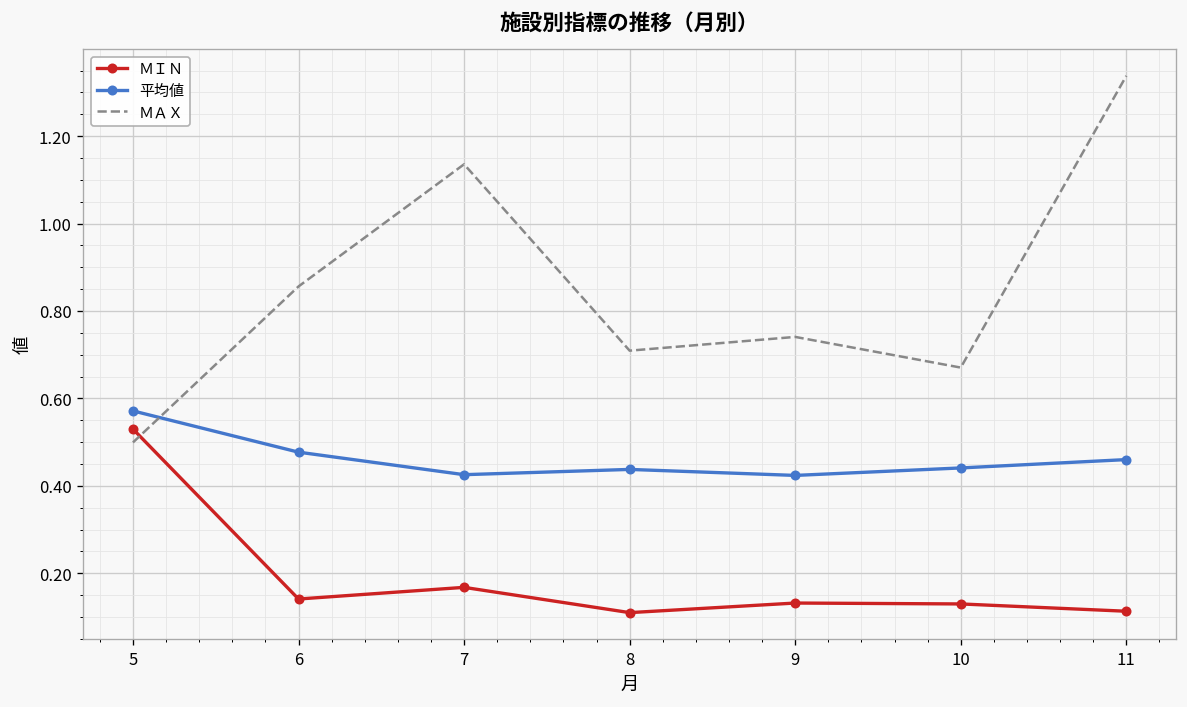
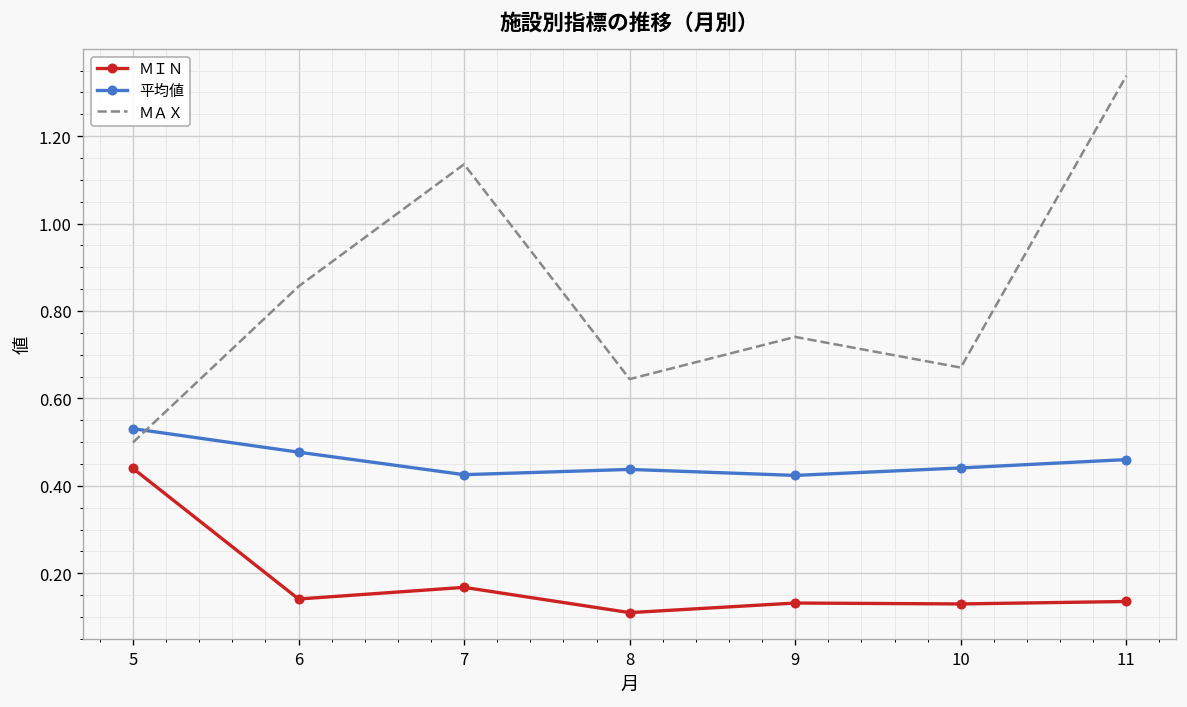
ＭＩＮ, 5: 0.53 -> 0.44
平均値, 5: 0.57 -> 0.53
ＭＡＸ, 8: 0.71 -> 0.64
ＭＩＮ, 11: 0.11 -> 0.14
